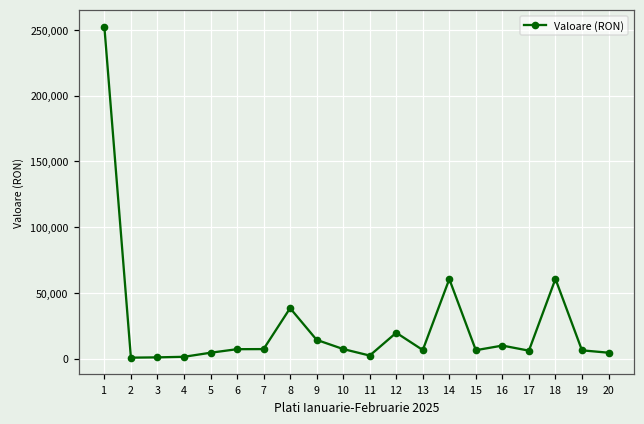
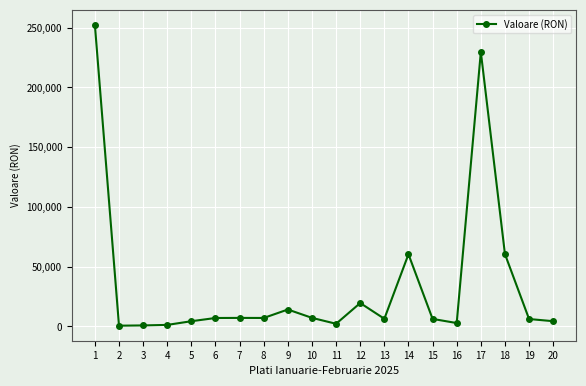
8: 38,000 -> 7,000
16: 10,000 -> 3,000
17: 6,000 -> 230,000
